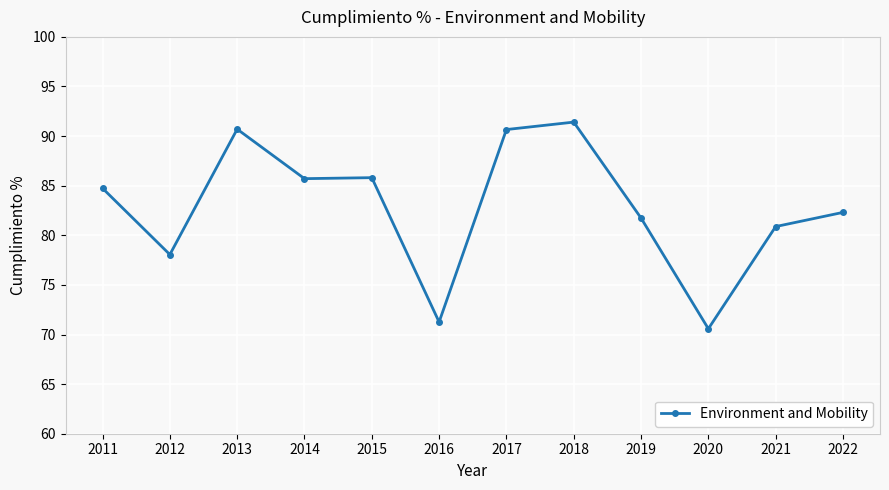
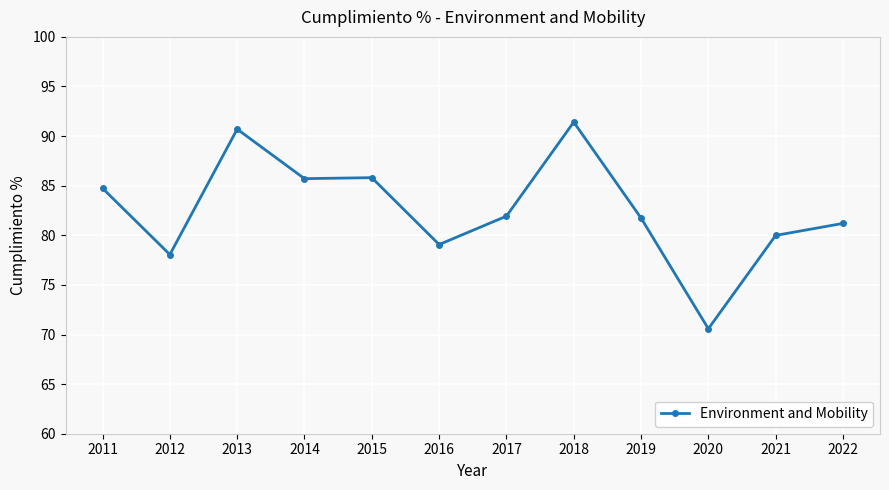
2016: 71 -> 79
2017: 91 -> 82
2021: 81 -> 80
2022: 82 -> 81
